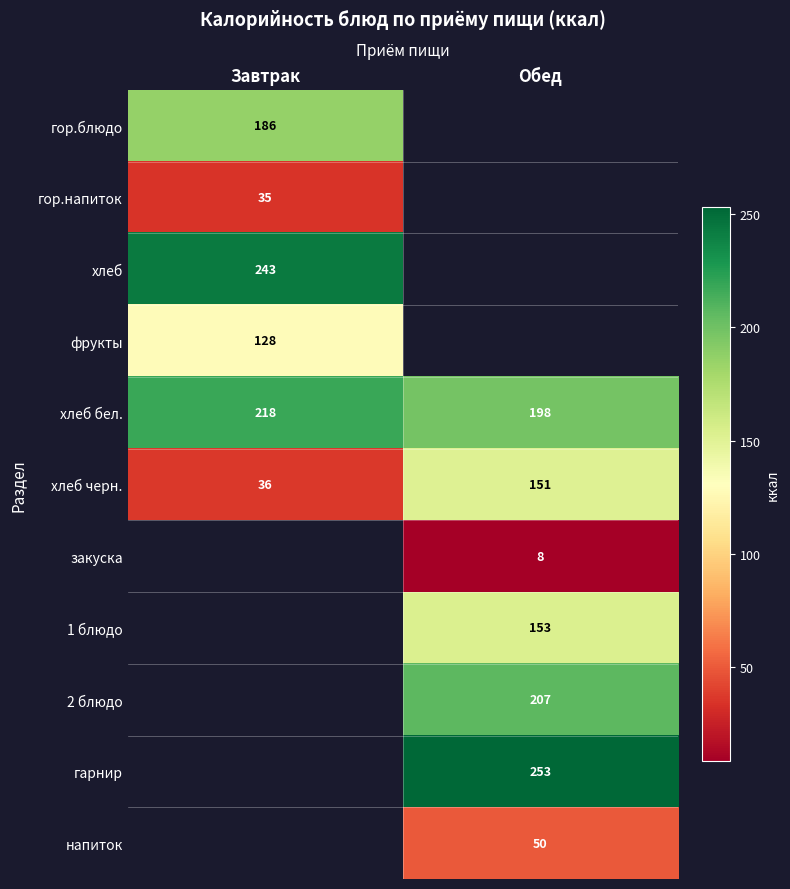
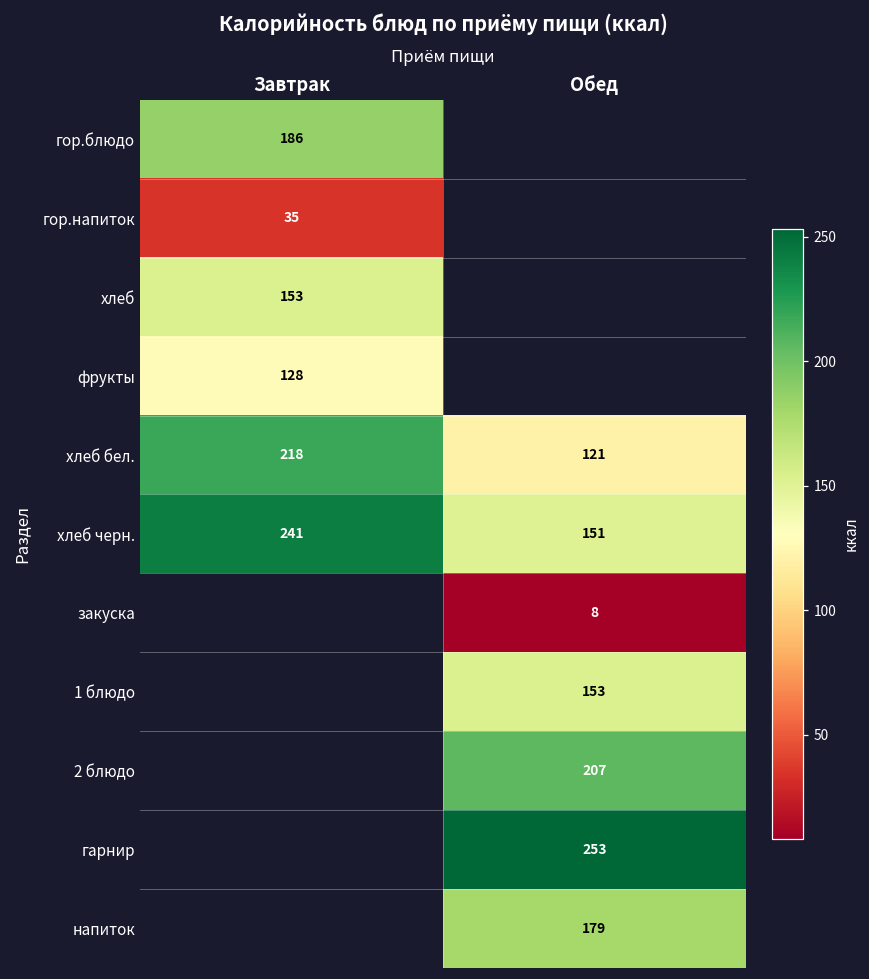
хлеб, Завтрак: 243 -> 153
хлеб бел., Обед: 198 -> 121
хлеб черн., Завтрак: 36 -> 241
напиток, Обед: 50 -> 179
